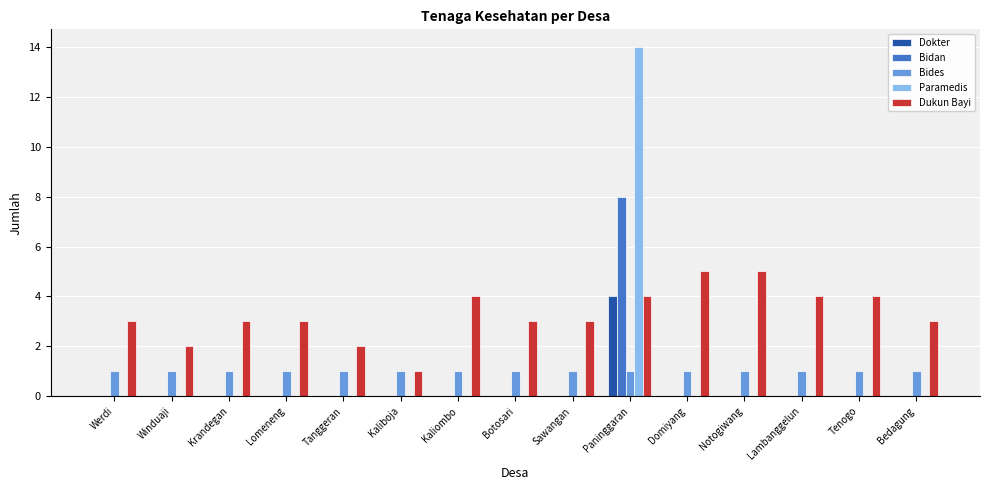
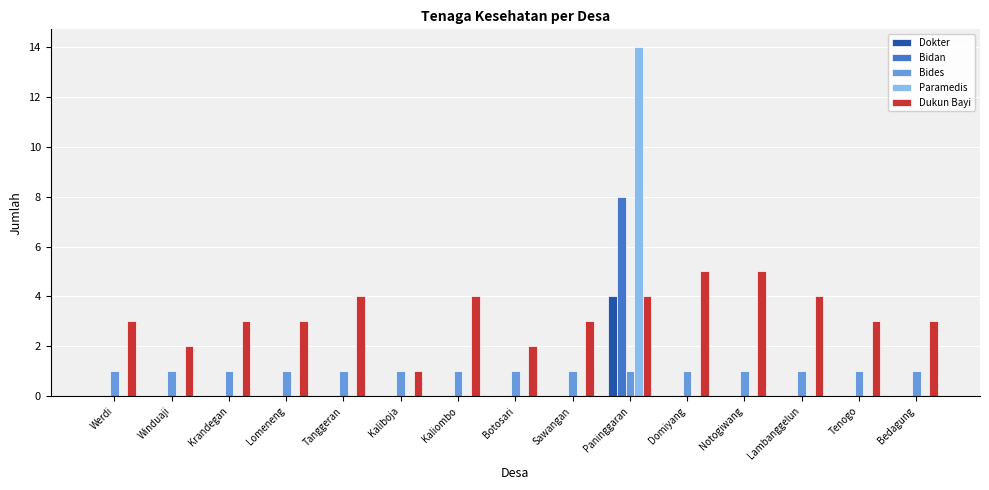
Dukun Bayi, Tanggeran: 2 -> 4
Dukun Bayi, Botosari: 3 -> 2
Dukun Bayi, Tenogo: 4 -> 3
